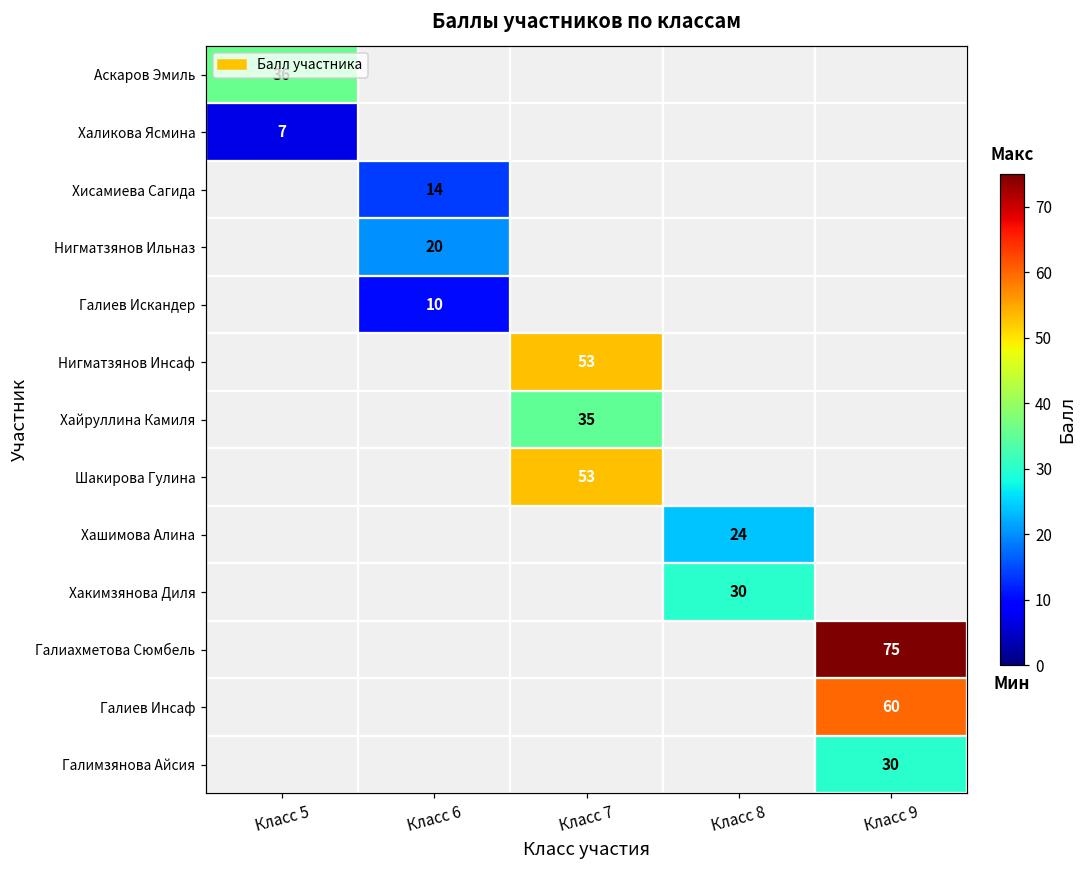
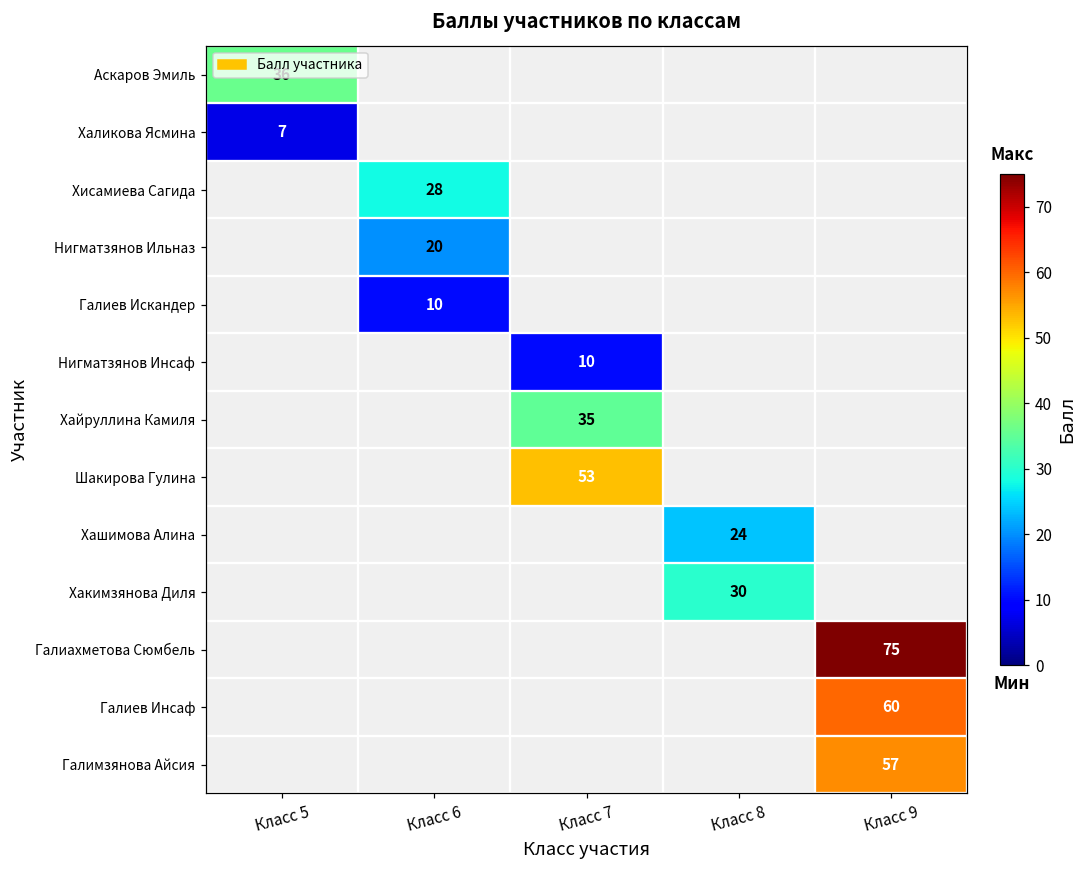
Хисамиева Сагида, Класс 6: 14 -> 28
Нигматзянов Инсаф, Класс 7: 53 -> 10
Галимзянова Айсия, Класс 9: 30 -> 57
